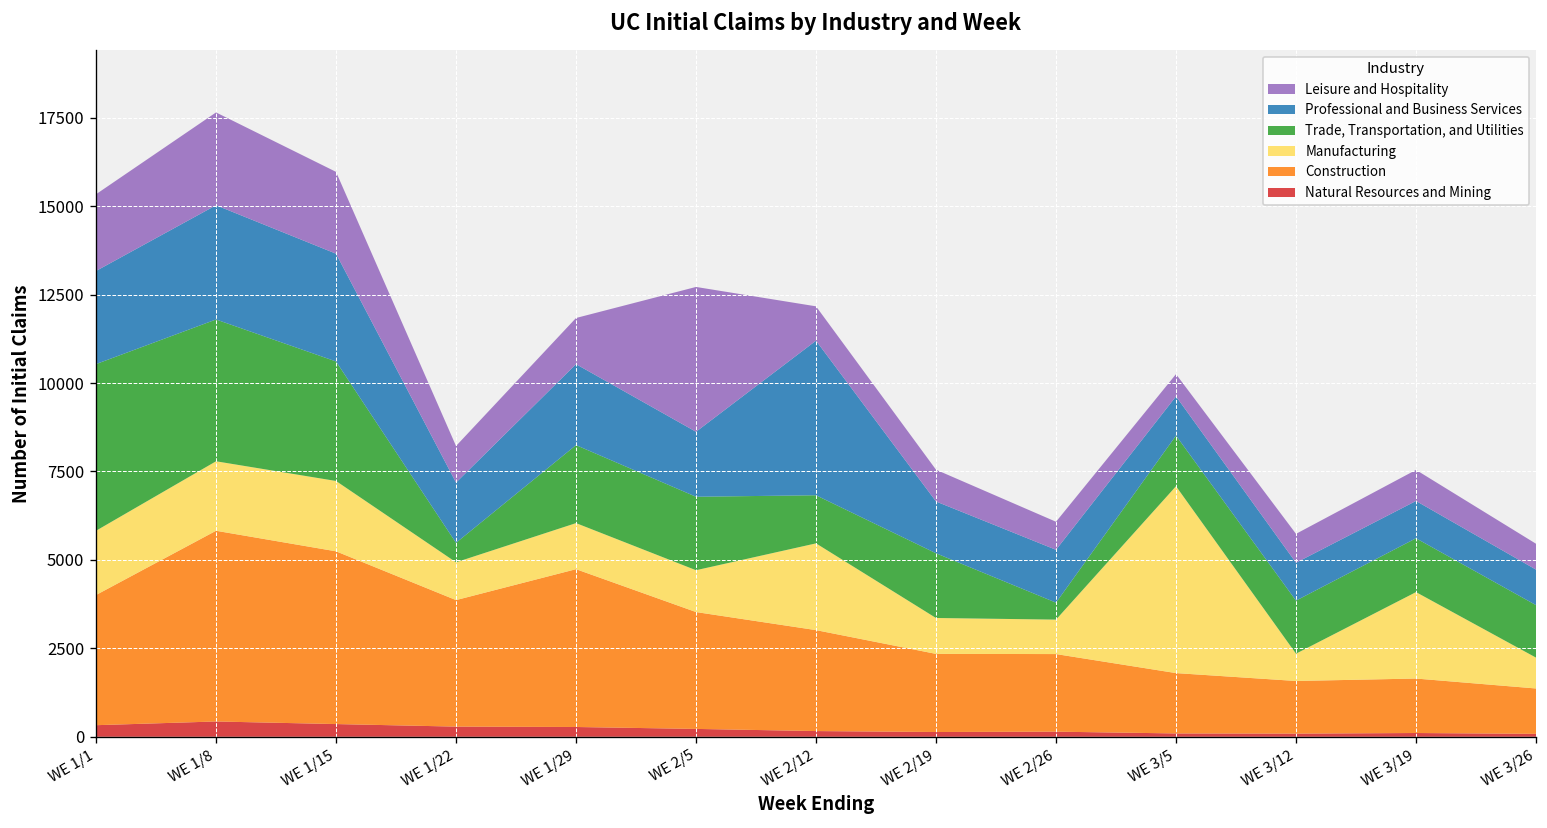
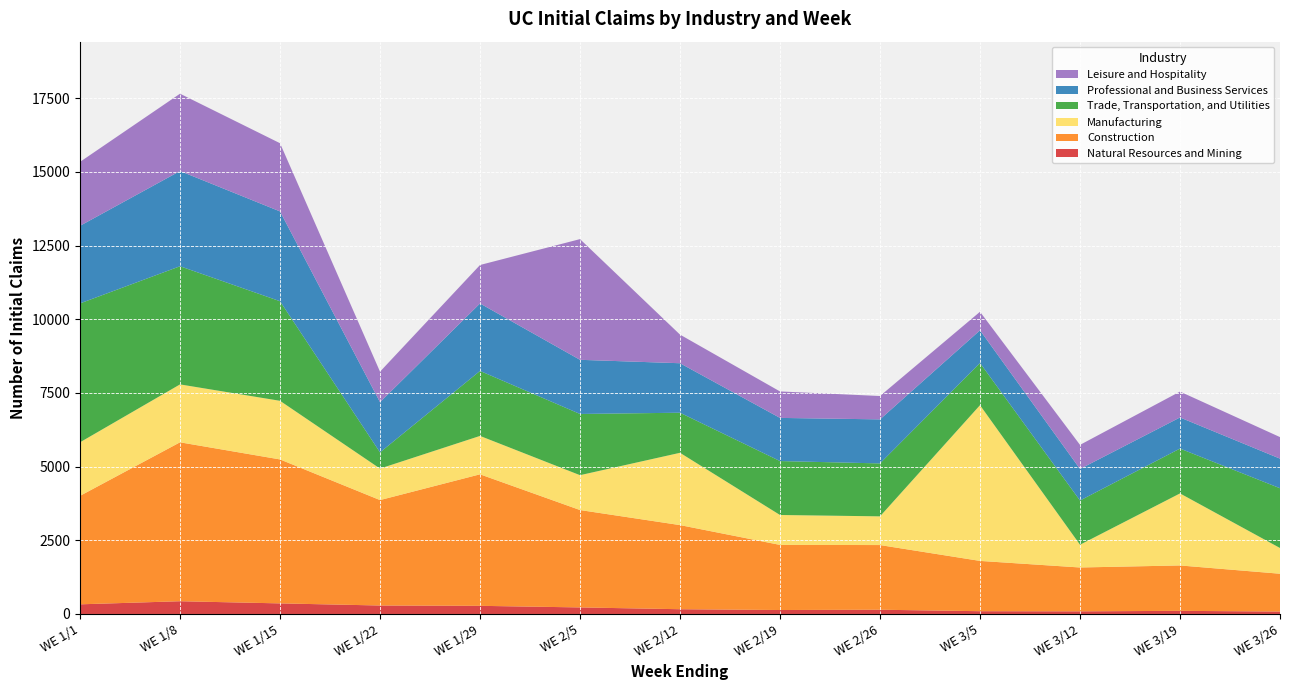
Professional and Business Services, WE 2/12: 4400 -> 1700
Trade, Transportation, and Utilities, WE 2/26: 500 -> 1800
Trade, Transportation, and Utilities, WE 3/26: 1500 -> 2000
